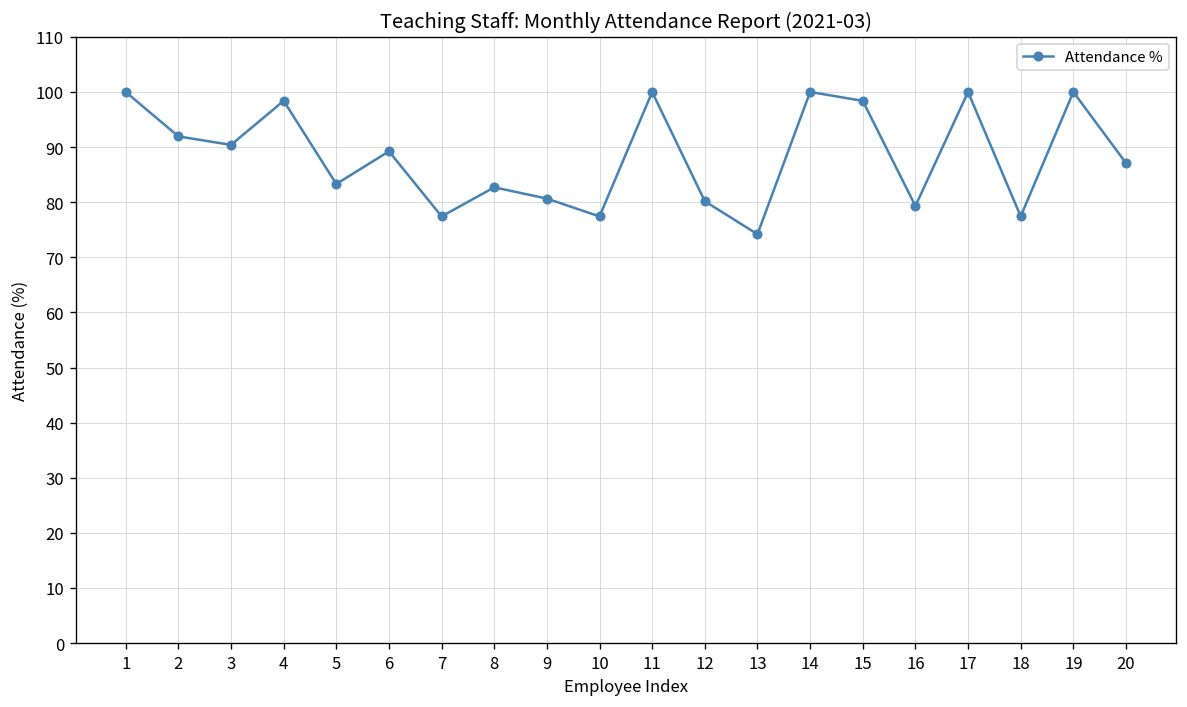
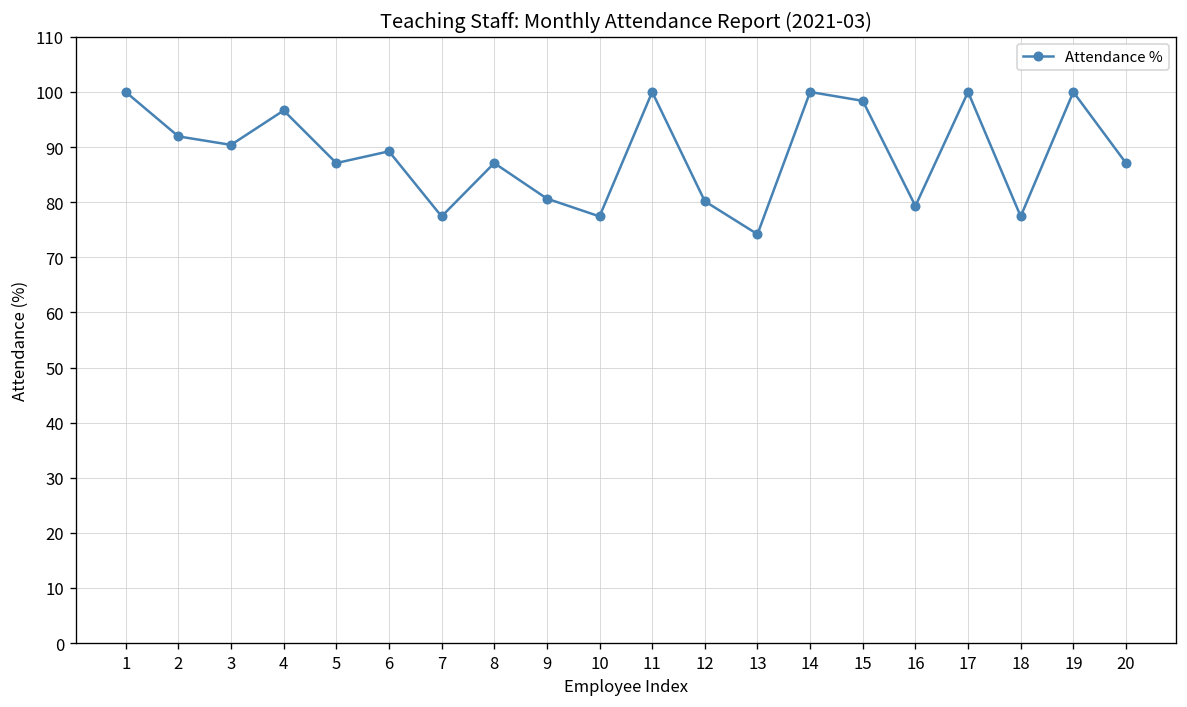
4: 98 -> 97
5: 83 -> 87
8: 83 -> 87
